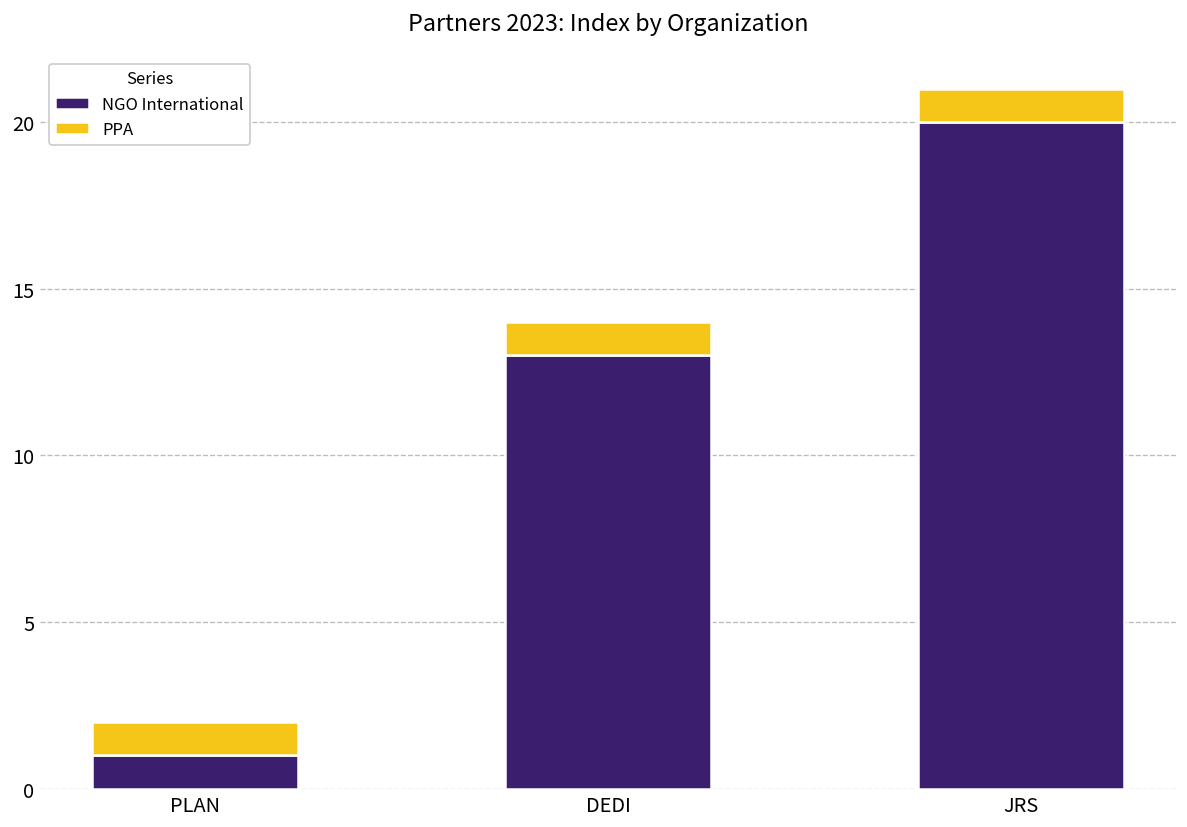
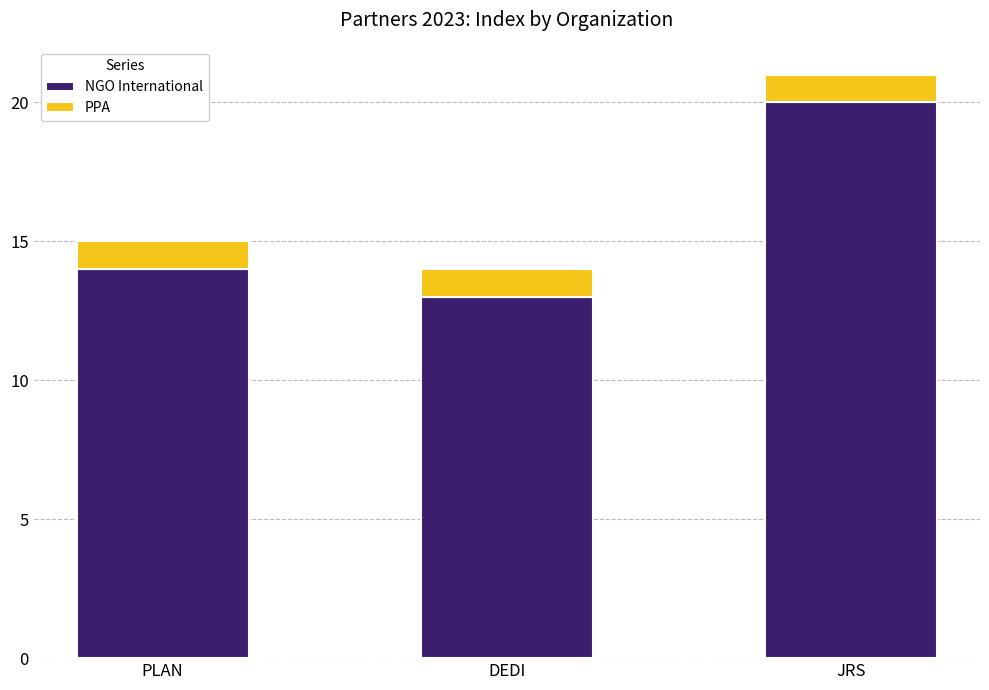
NGO International, PLAN: 1 -> 14
